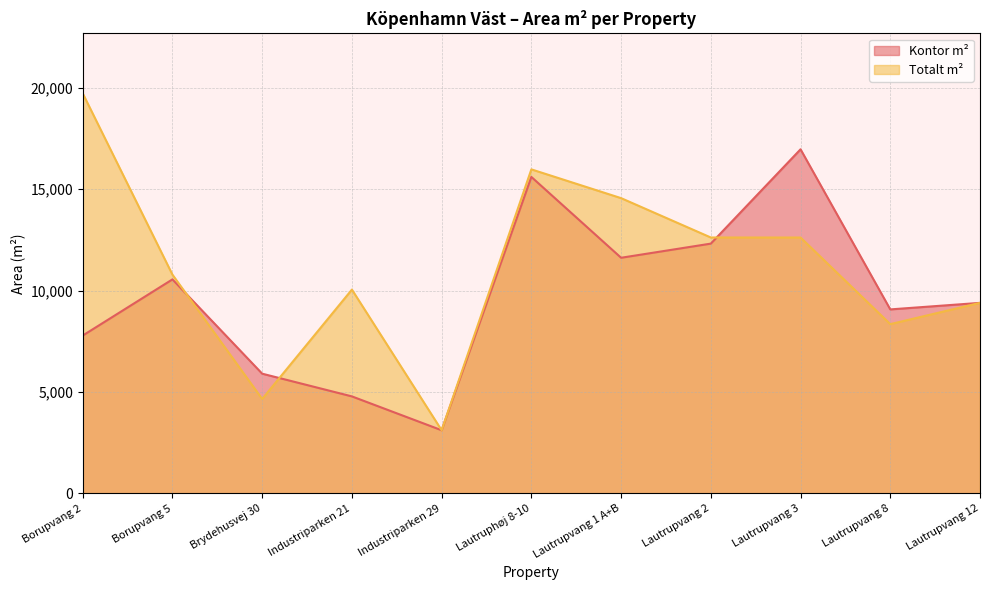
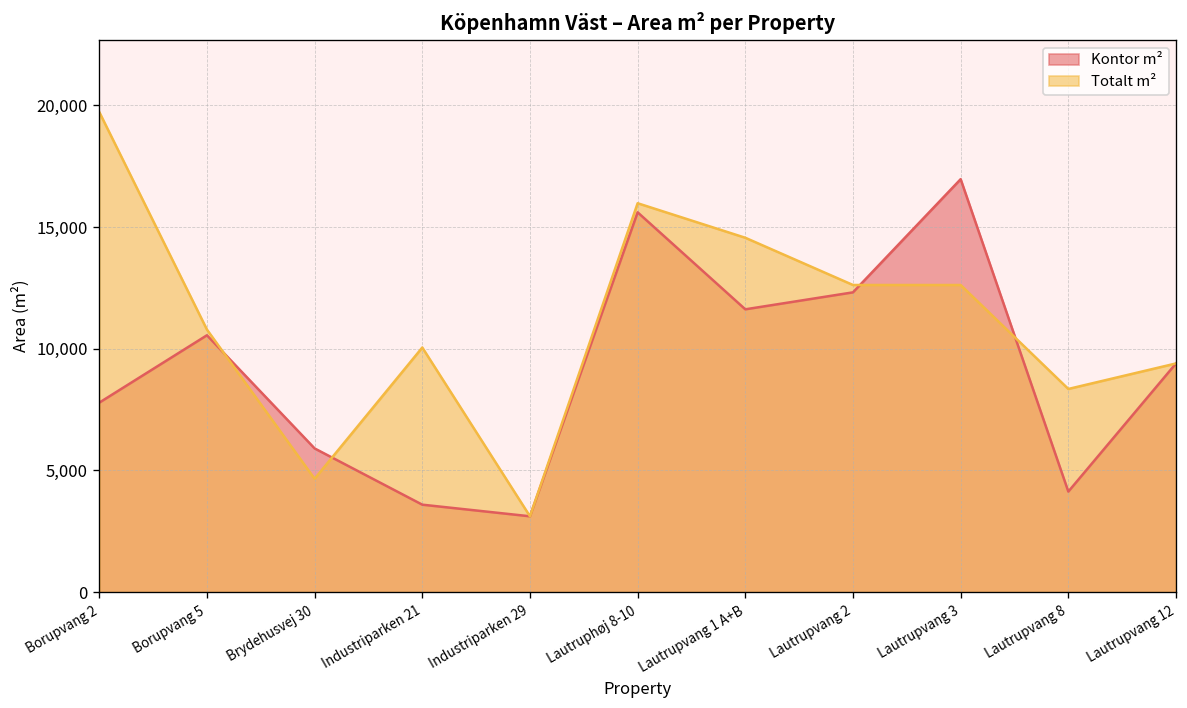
Kontor m², Industriparken 21: 4,800 -> 3,600
Kontor m², Lautrupvang 8: 9,100 -> 4,100
